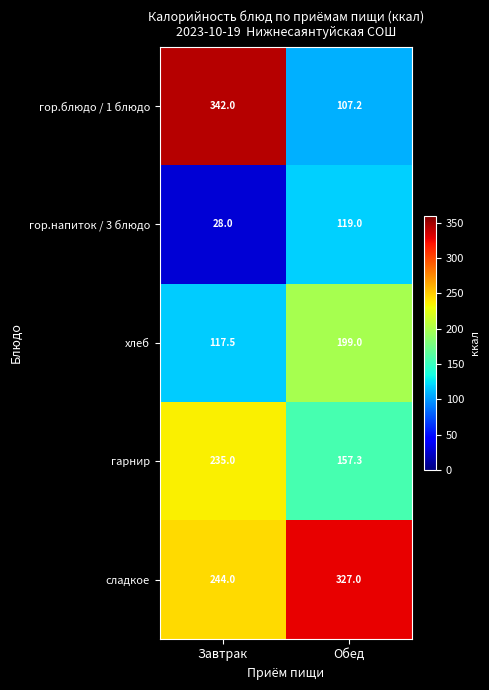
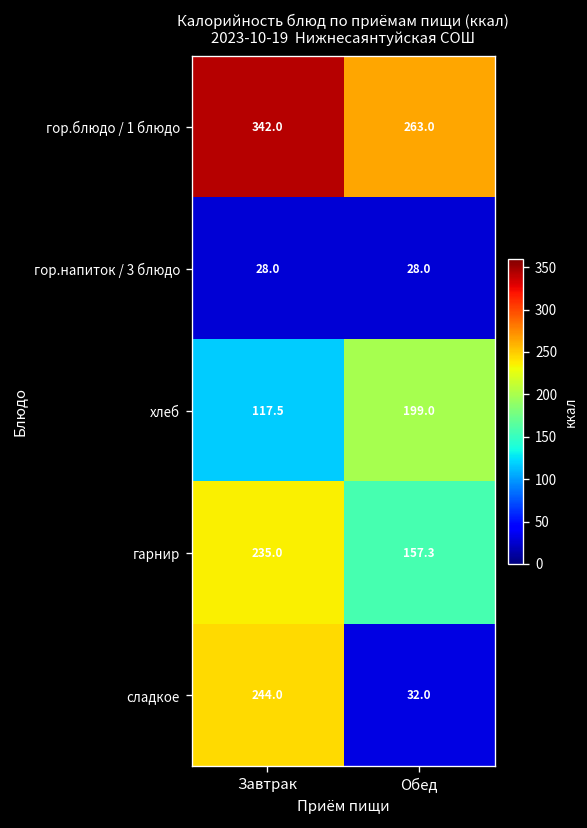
гор.блюдо / 1 блюдо, Обед: 107.2 -> 263.0
гор.напиток / 3 блюдо, Обед: 119.0 -> 28.0
сладкое, Обед: 327.0 -> 32.0
